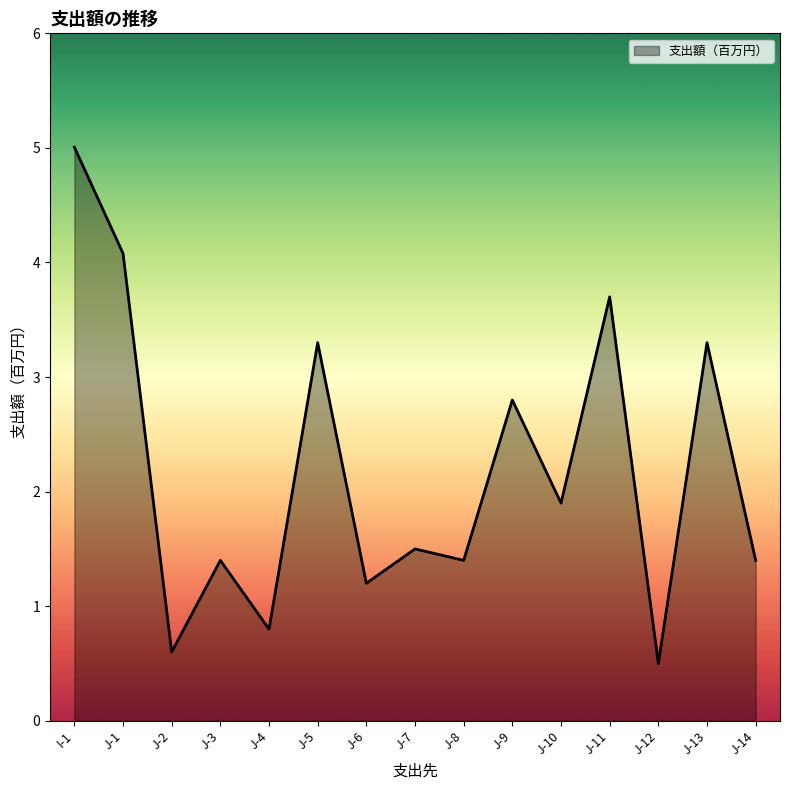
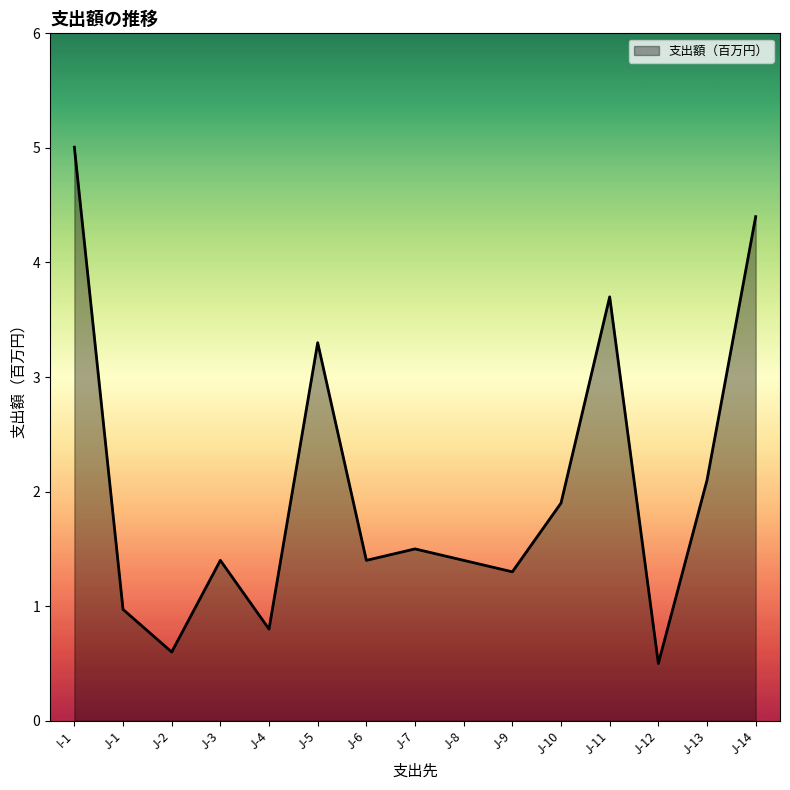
J-1: 4.08 -> 0.97
J-6: 1.2 -> 1.4
J-9: 2.8 -> 1.3
J-13: 3.3 -> 2.1
J-14: 1.4 -> 4.4
